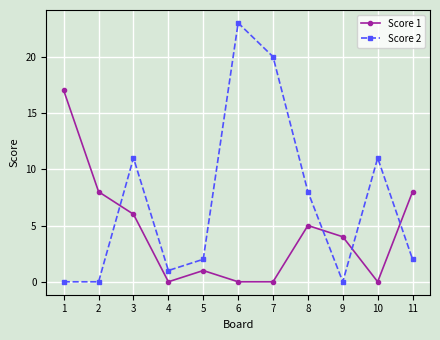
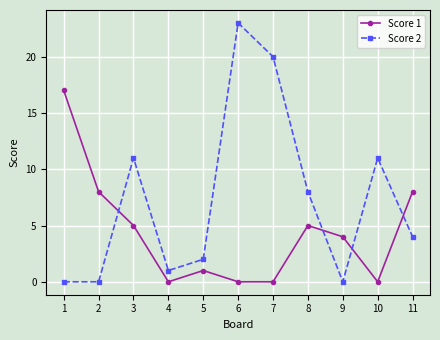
Score 1, 3: 6 -> 5
Score 2, 11: 2 -> 4
